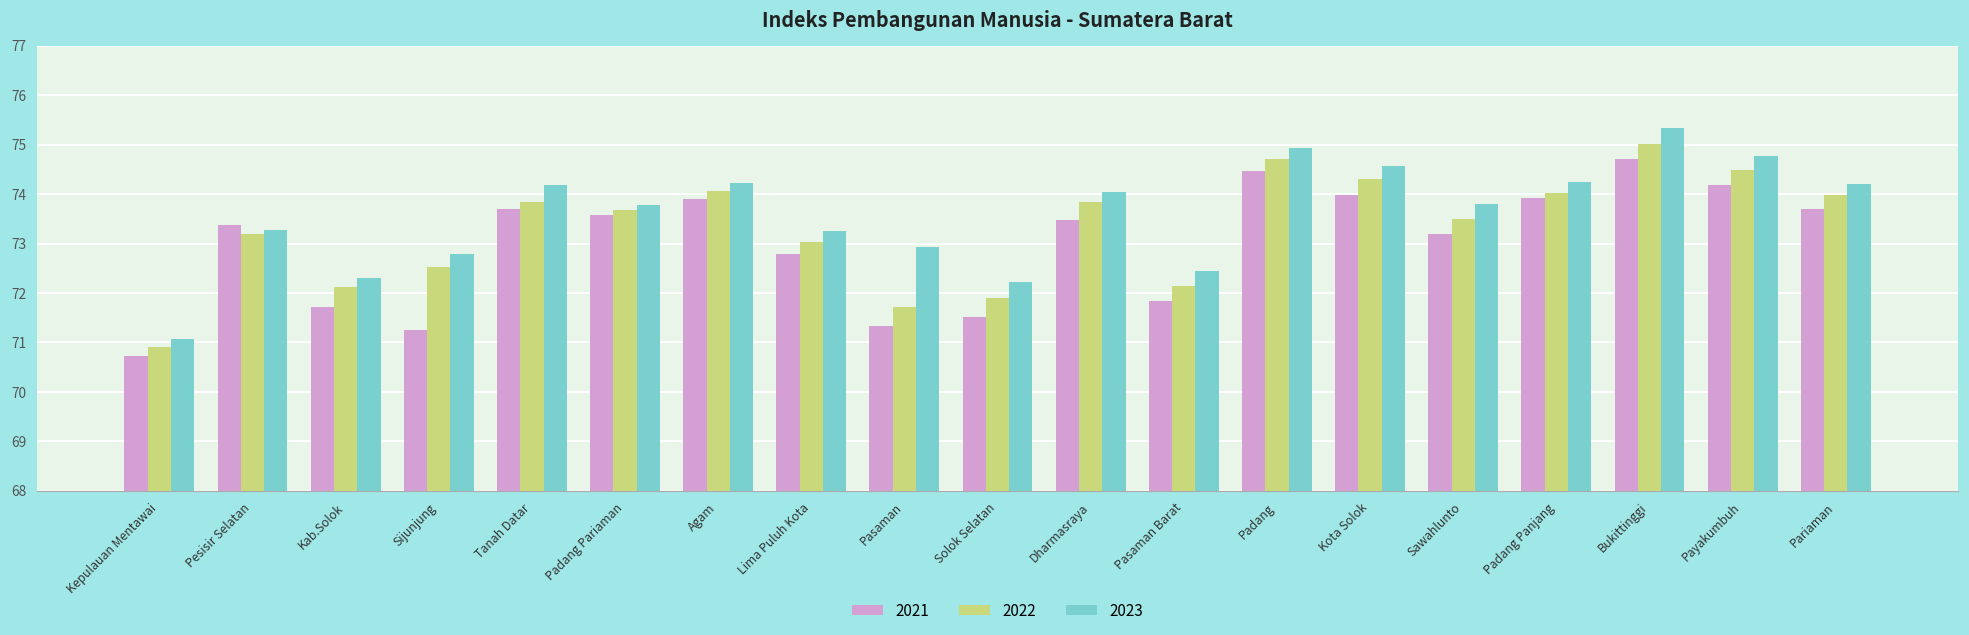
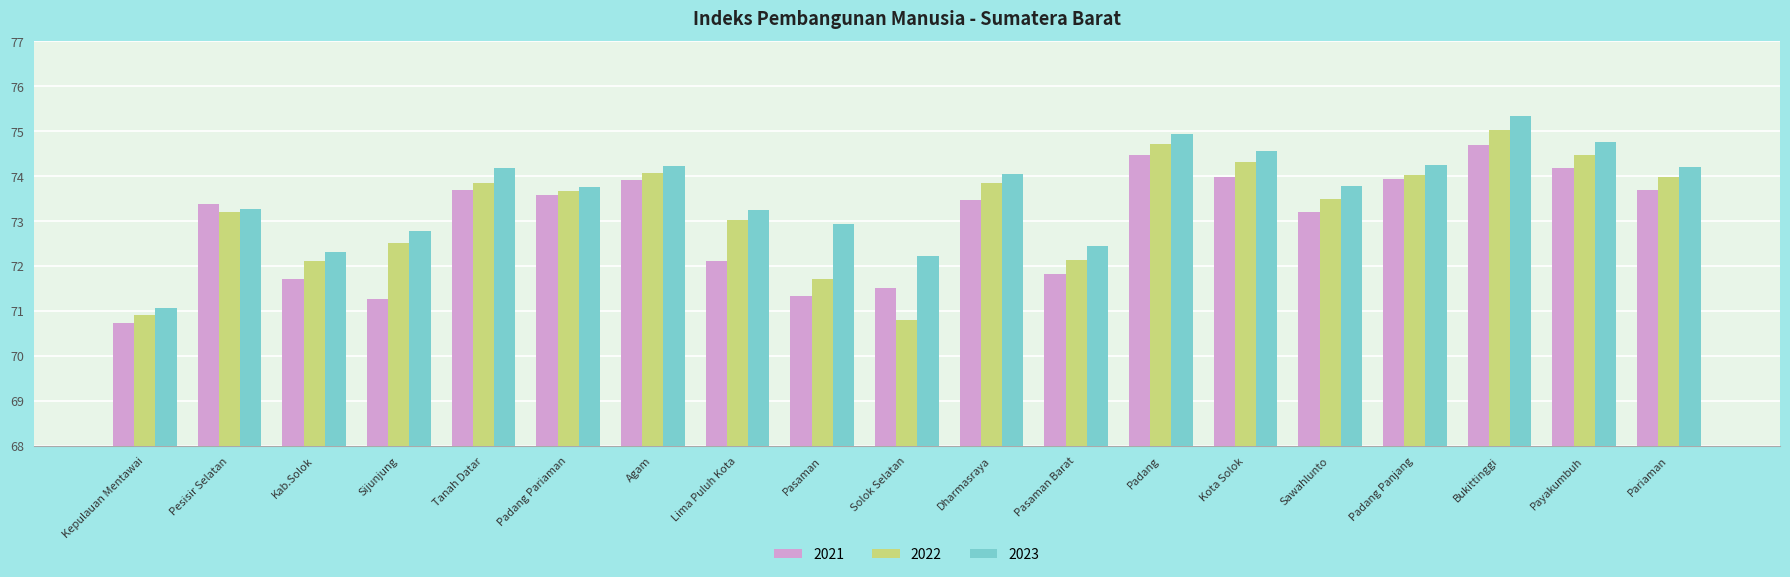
2021, Lima Puluh Kota: 72.8 -> 72.1
2022, Solok Selatan: 71.9 -> 70.8
